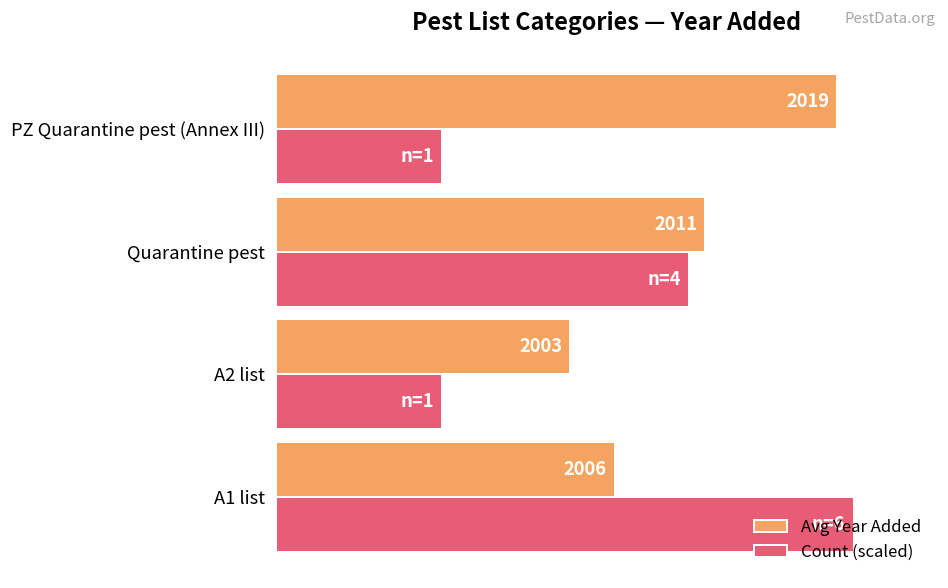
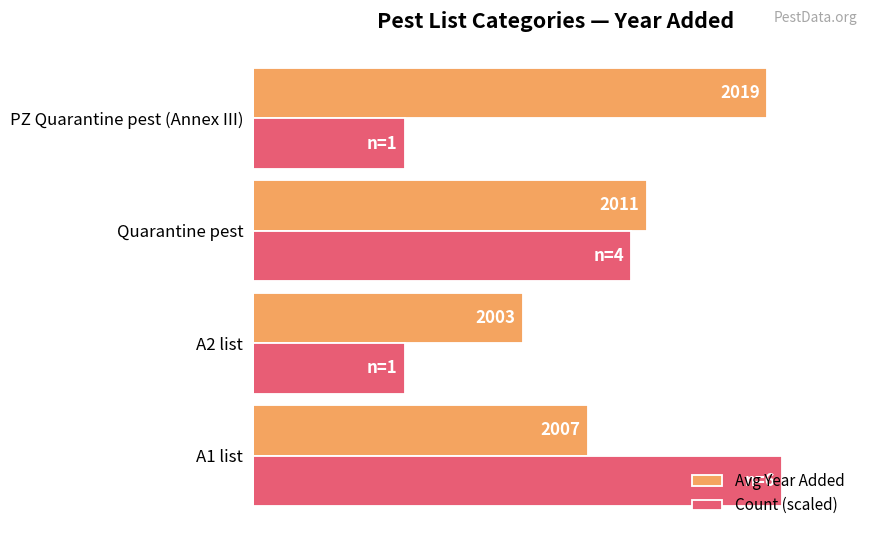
Avg Year Added, A1 list: 2006 -> 2007
